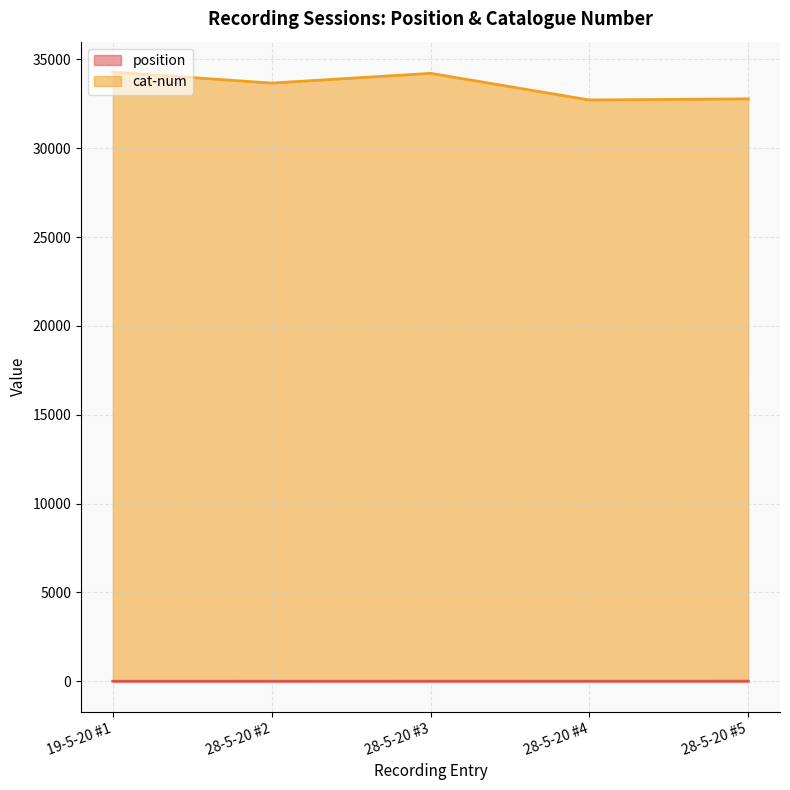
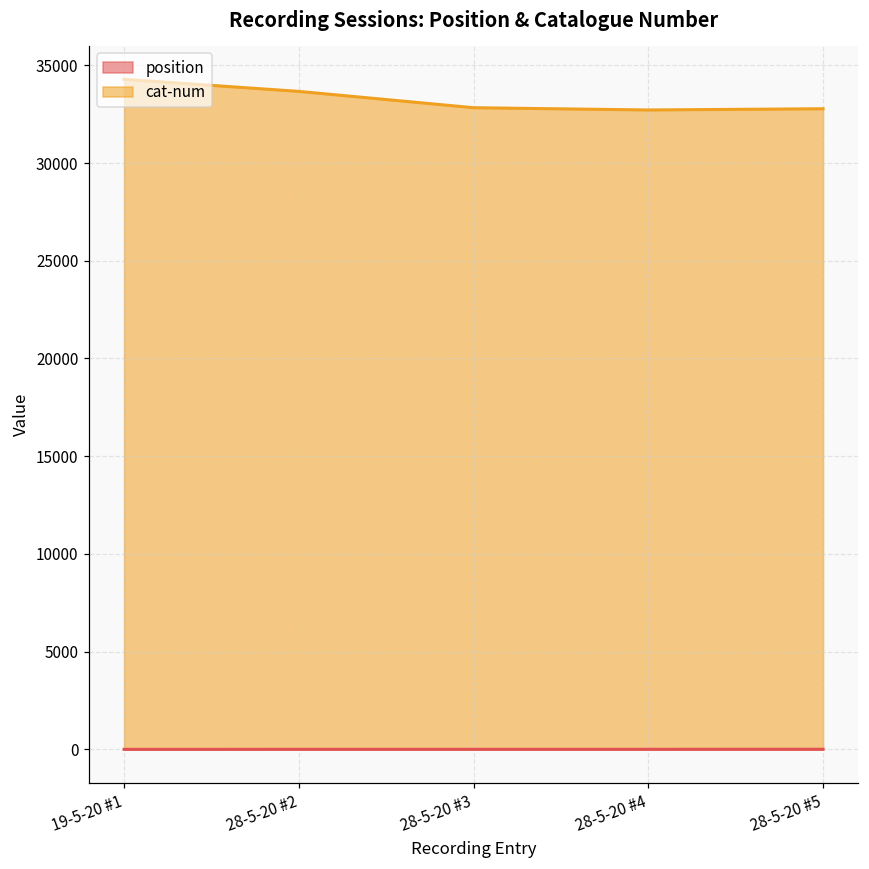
cat-num, 28-5-20 #3: 34200 -> 32800
